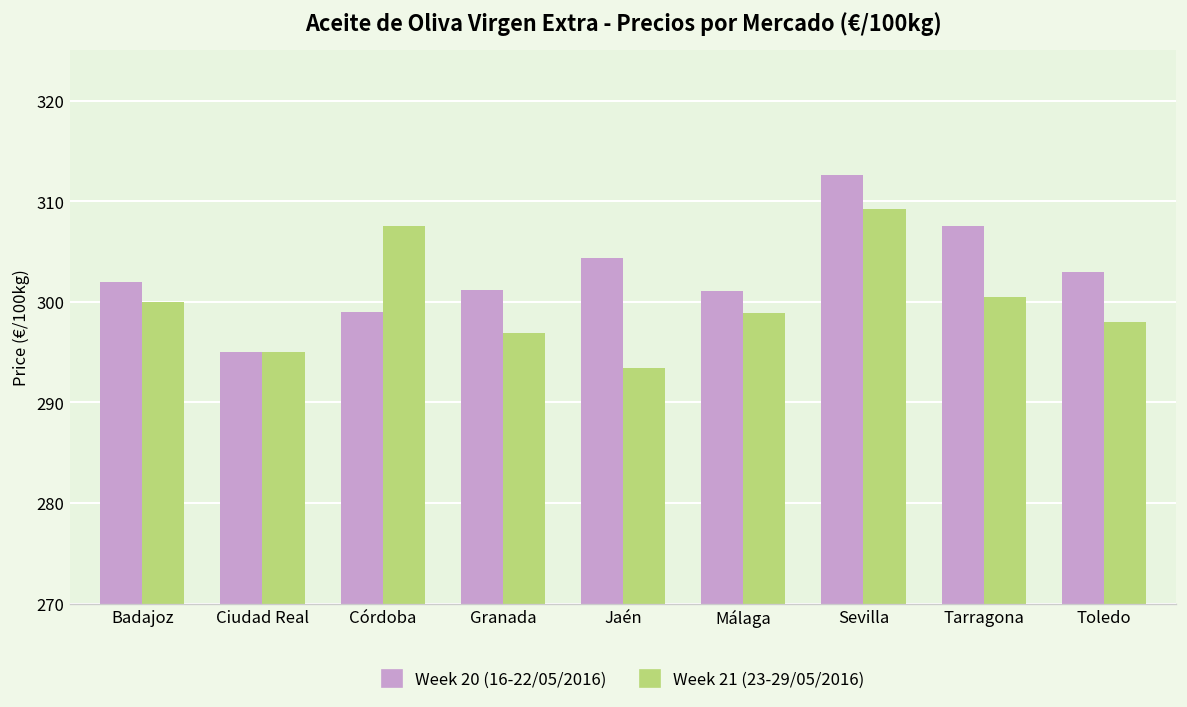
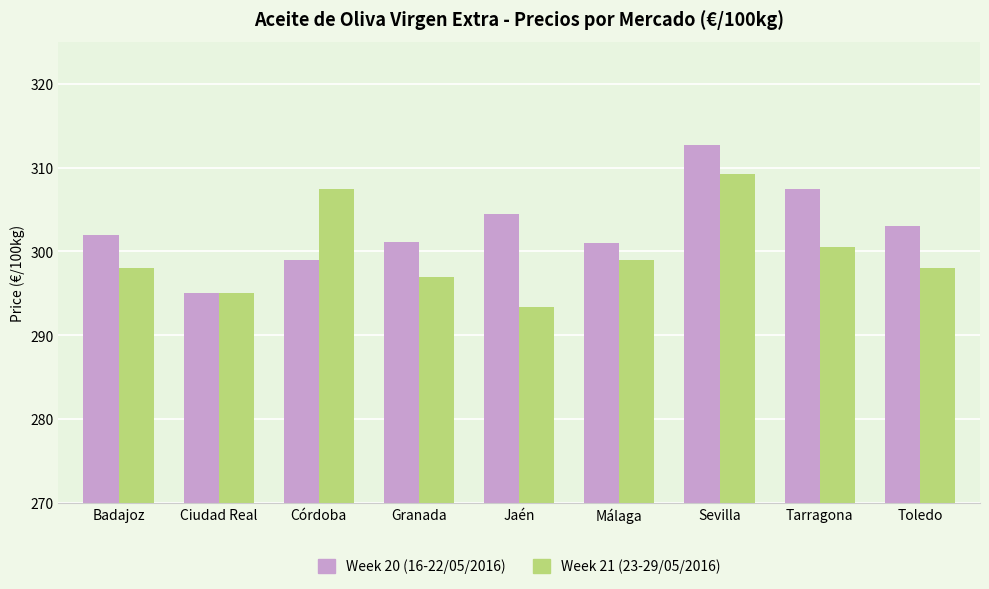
Week 21 (23-29/05/2016), Badajoz: 300 -> 298
